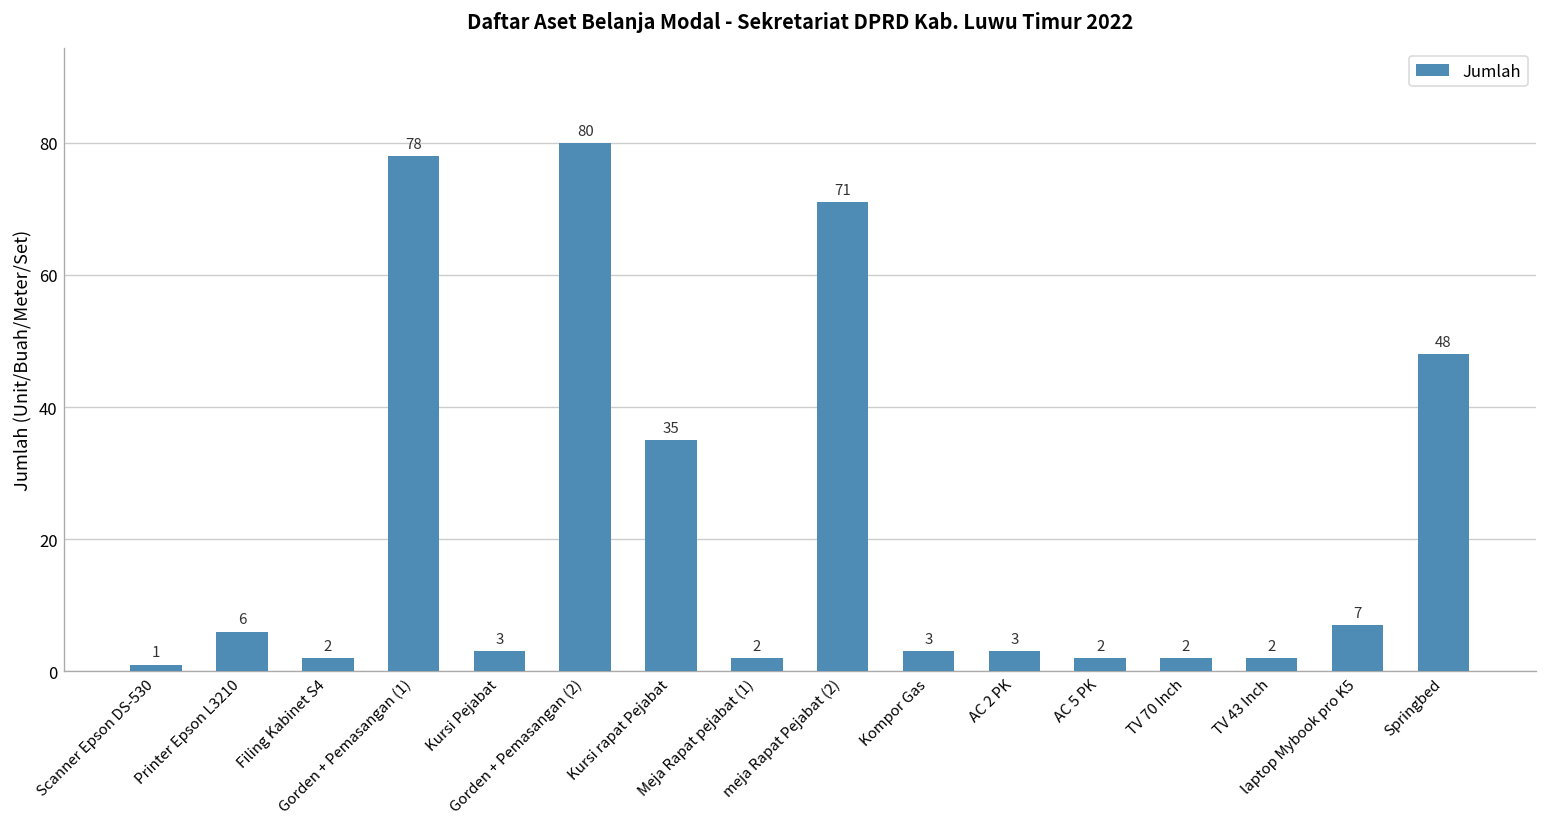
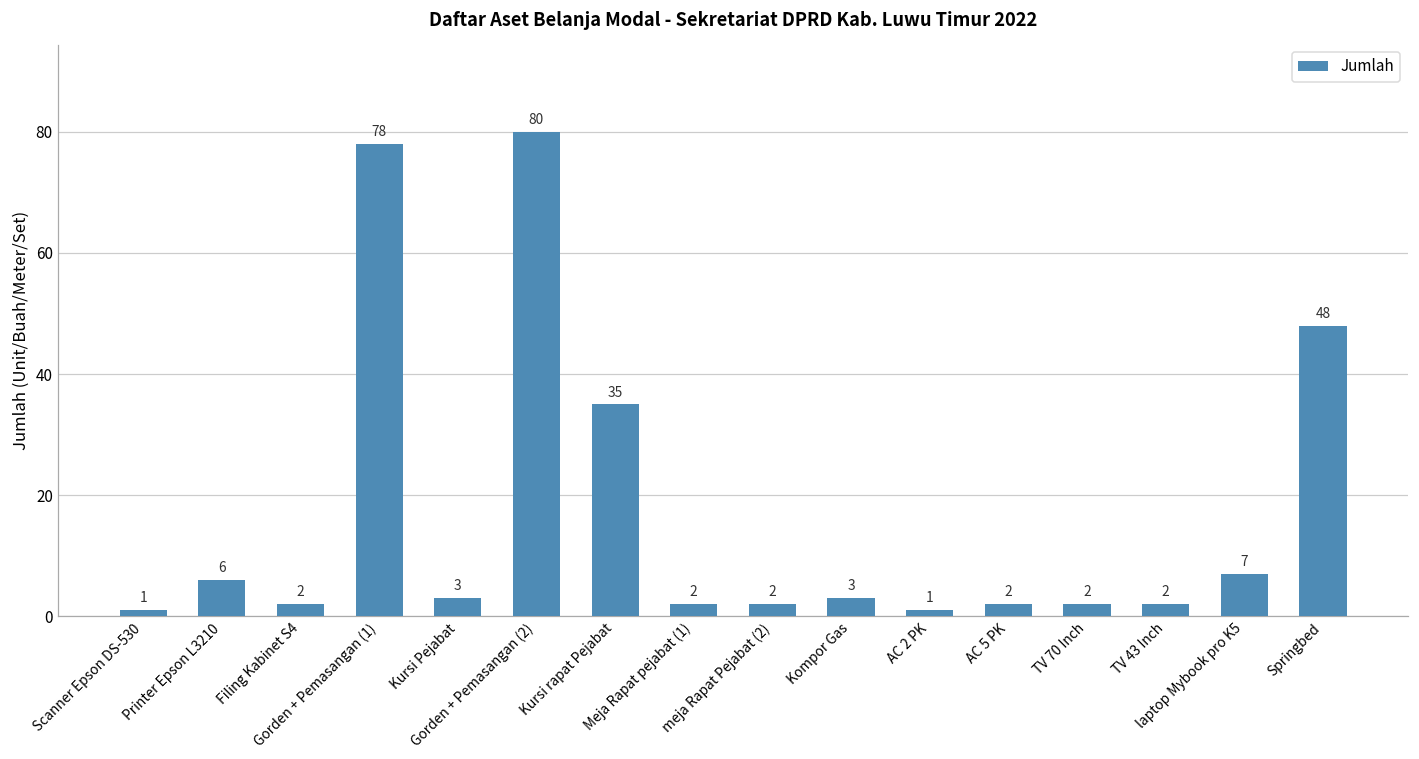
meja Rapat Pejabat (2): 71 -> 2
AC 2 PK: 3 -> 1
